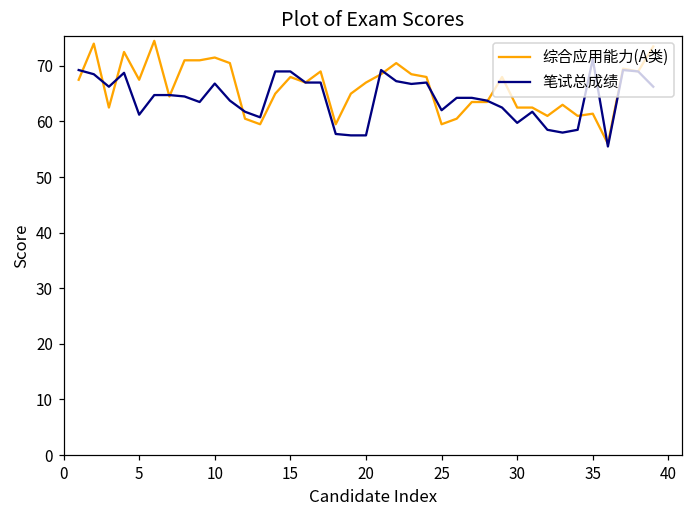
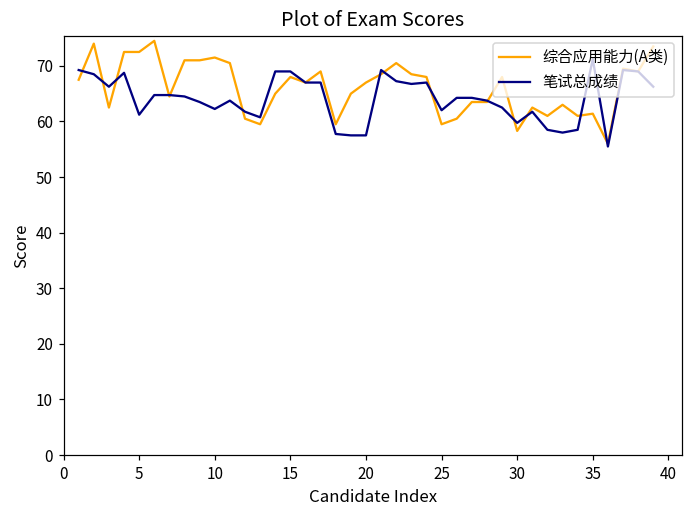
综合应用能力(A类), 5: 68 -> 73
笔试总成绩, 10: 67 -> 62
综合应用能力(A类), 30: 63 -> 58
